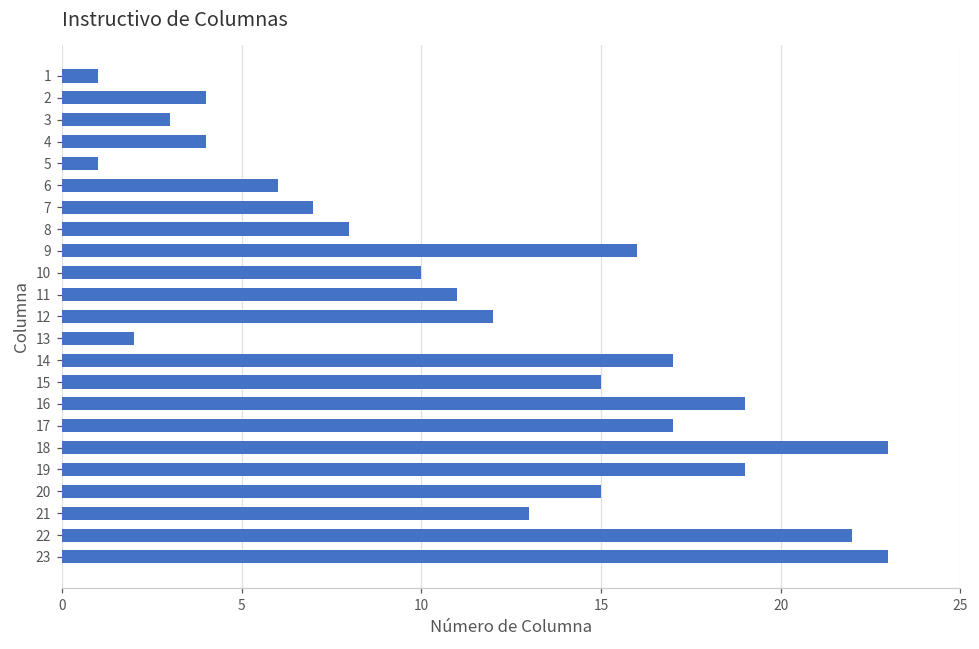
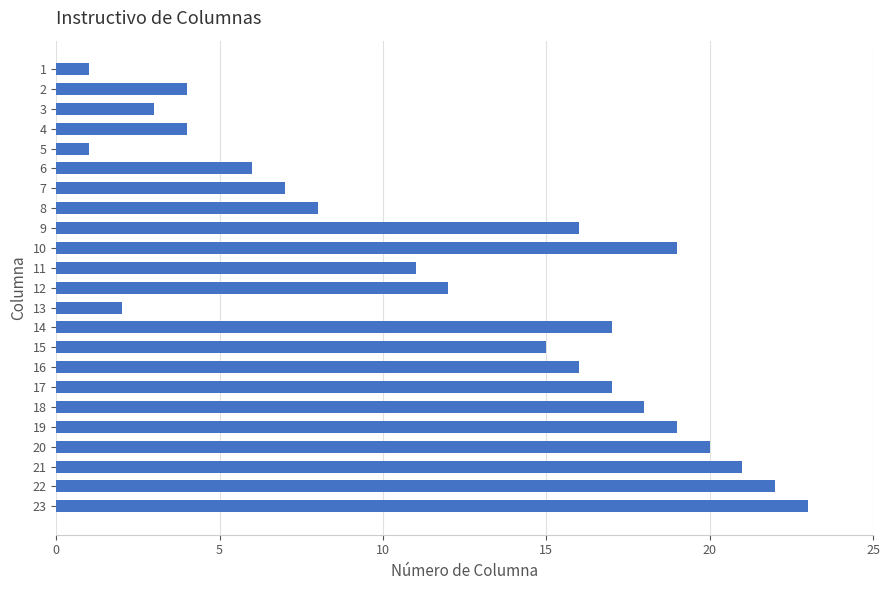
10: 10 -> 19
16: 19 -> 16
18: 23 -> 18
20: 15 -> 20
21: 13 -> 21
